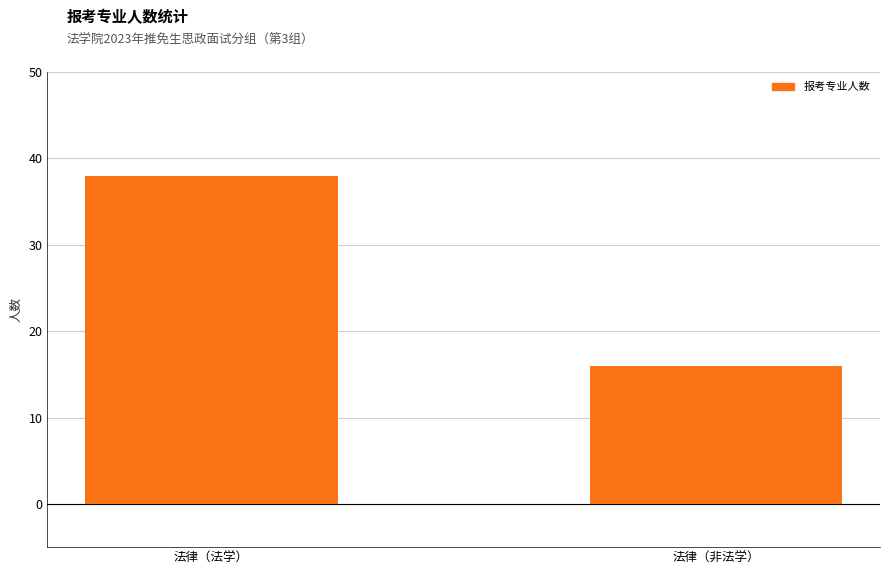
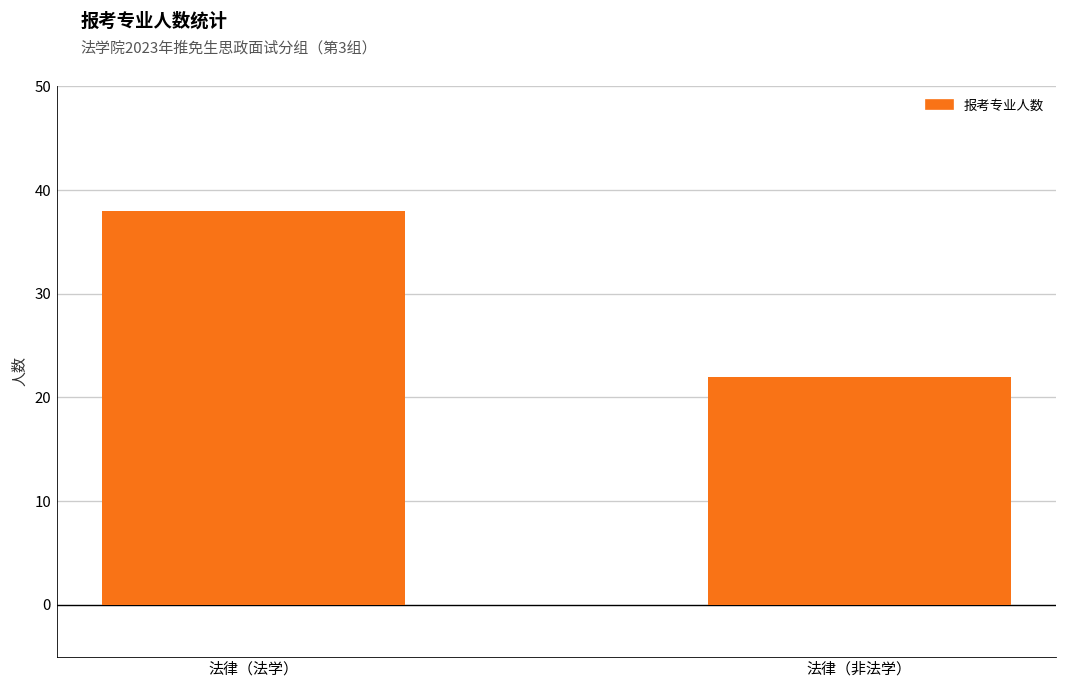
法律（非法学）: 16 -> 22
